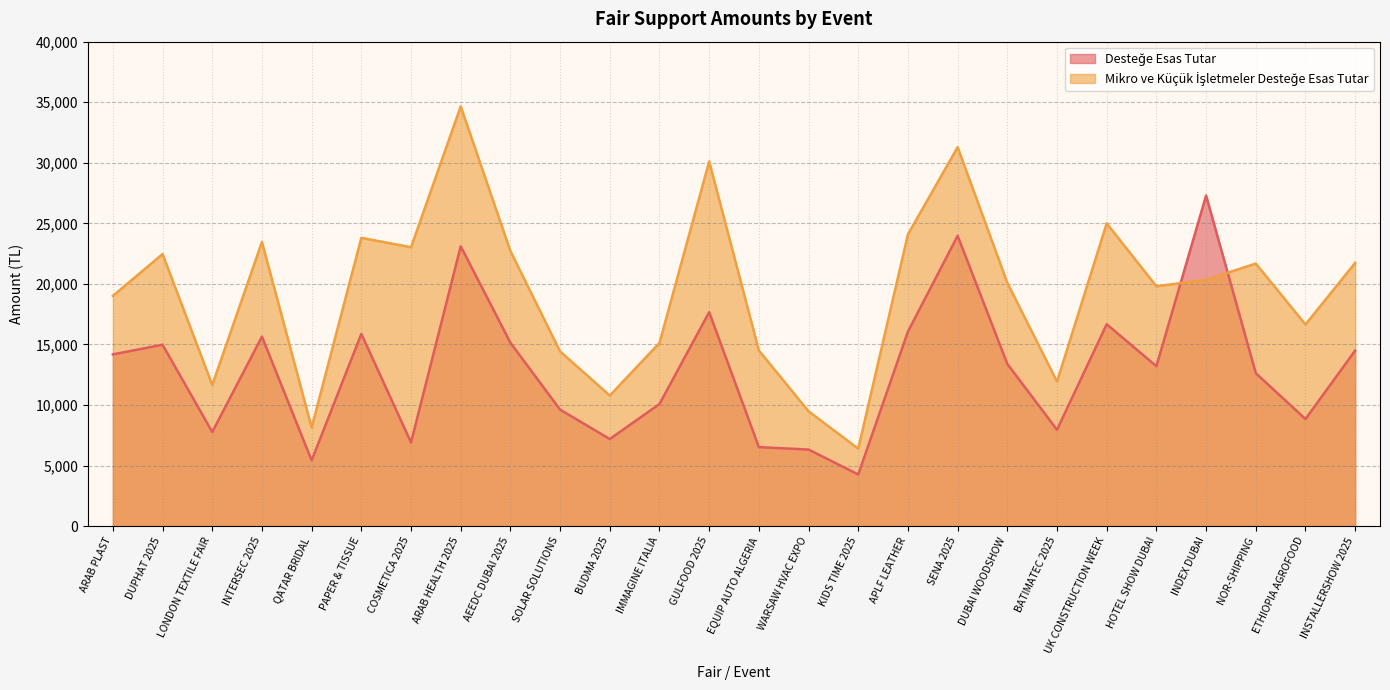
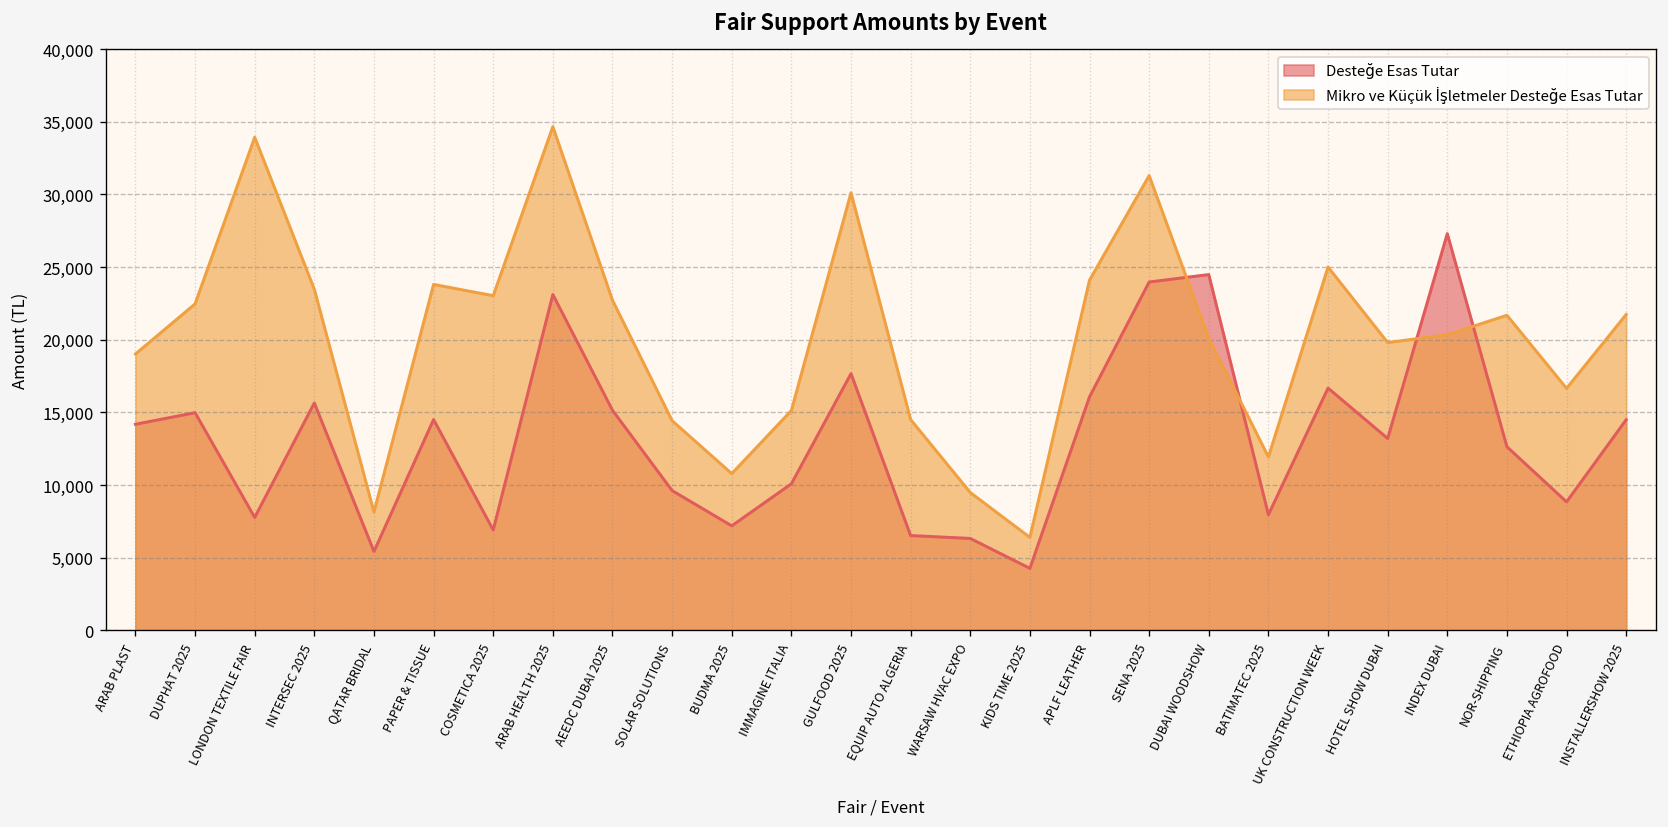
Mikro ve Küçük İşletmeler Desteğe Esas Tutar, LONDON TEXTILE FAIR: 11,600 -> 33,900
Desteğe Esas Tutar, PAPER & TISSUE: 15,900 -> 14,500
Desteğe Esas Tutar, DUBAI WOODSHOW: 13,400 -> 24,500
